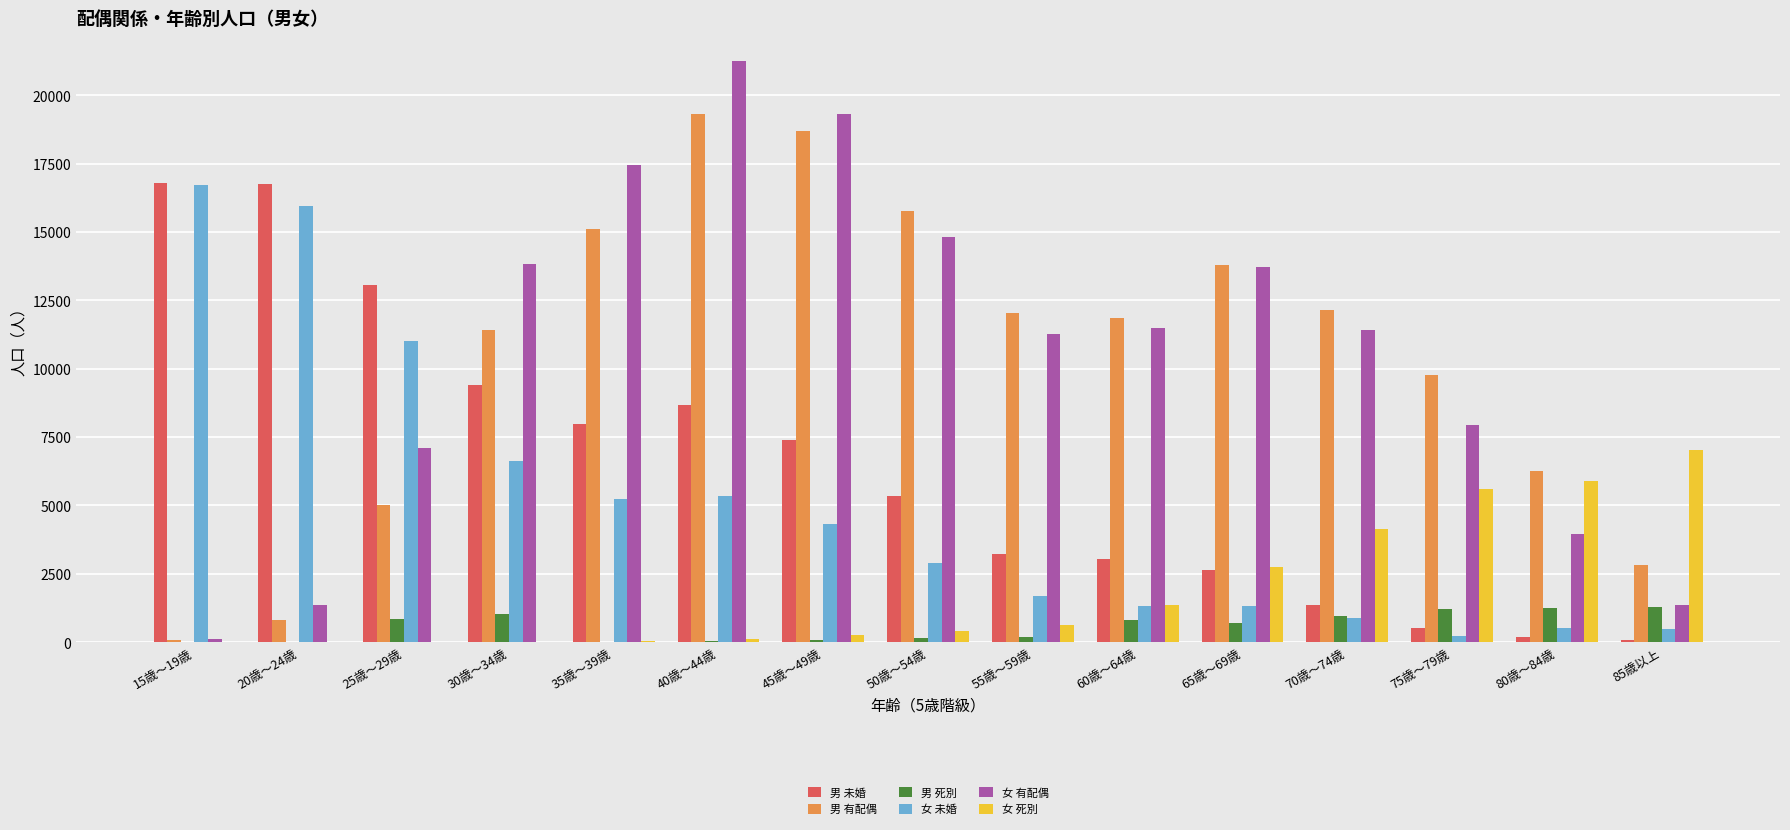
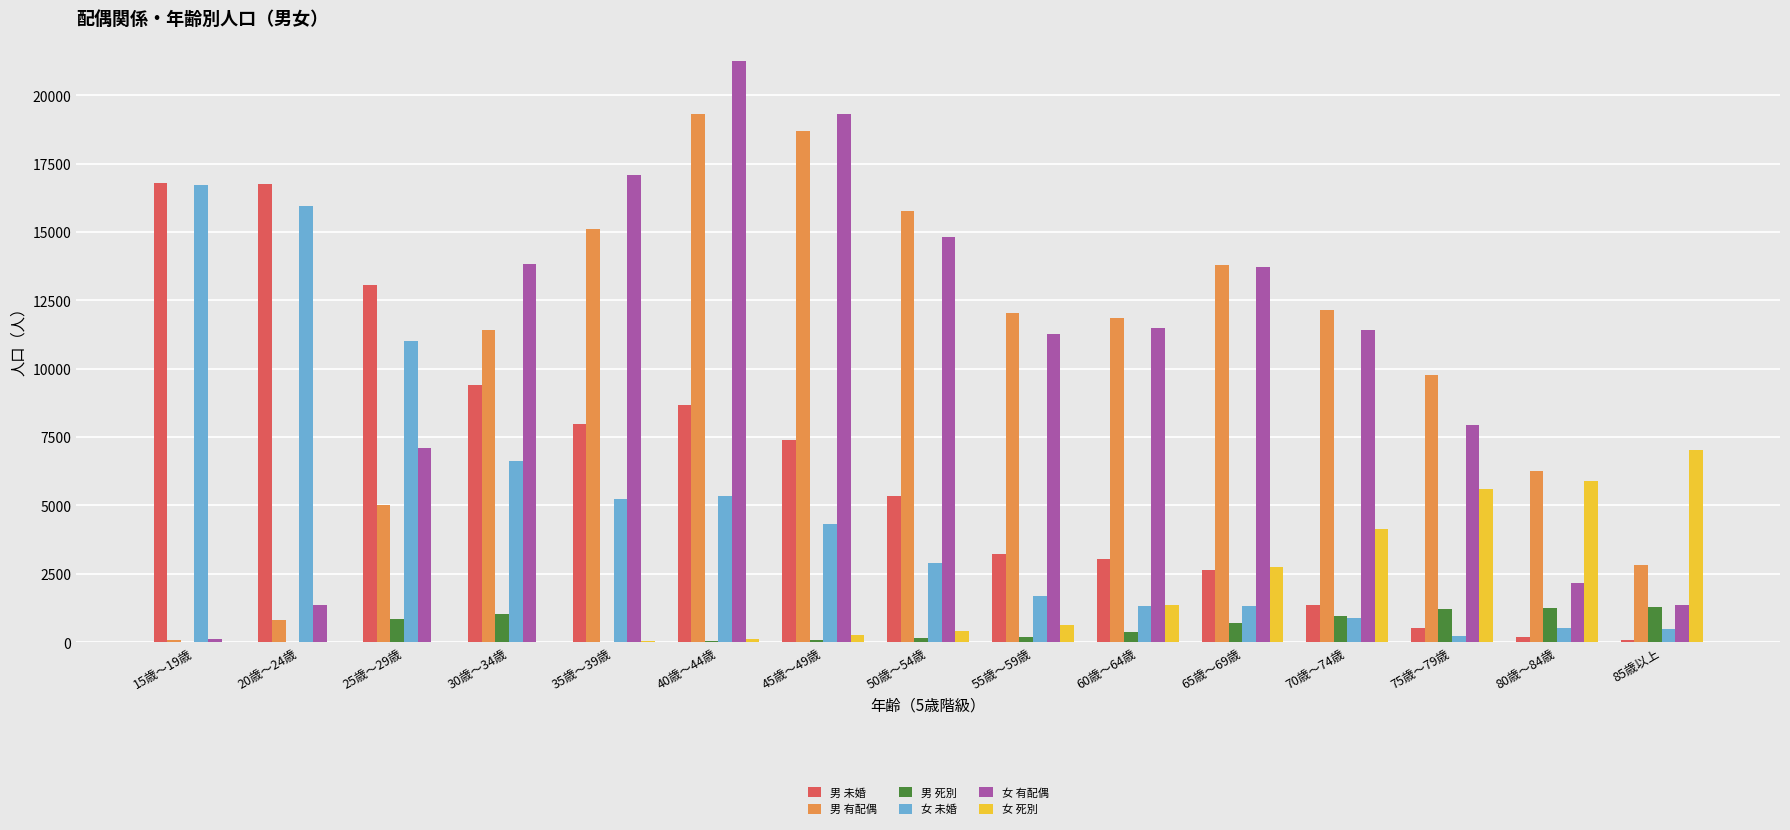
女 有配偶, 35歳～39歳: 17500 -> 17100
男 死別, 60歳～64歳: 800 -> 400
女 有配偶, 80歳～84歳: 4000 -> 2200
